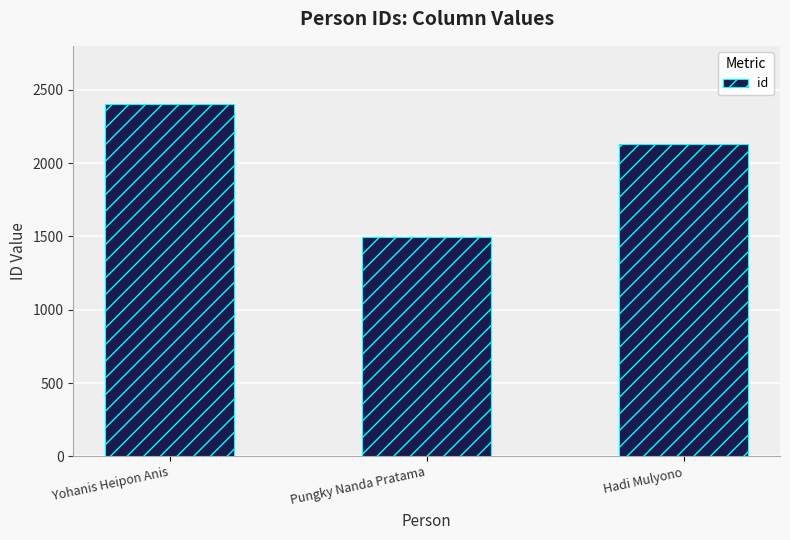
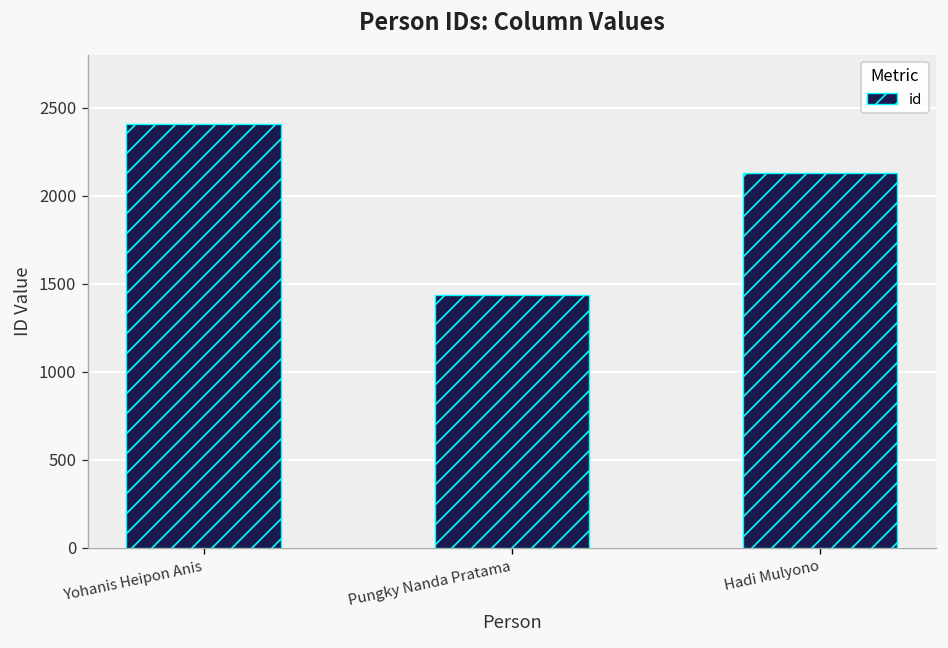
Pungky Nanda Pratama: 1500 -> 1440
